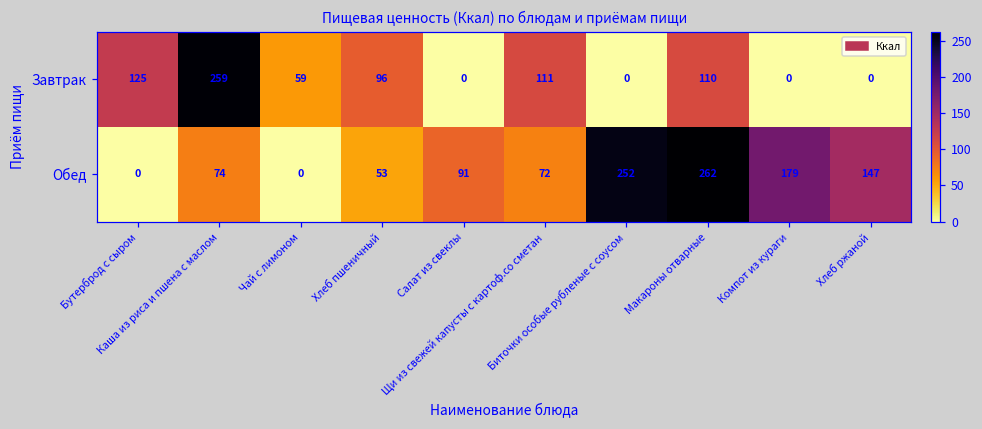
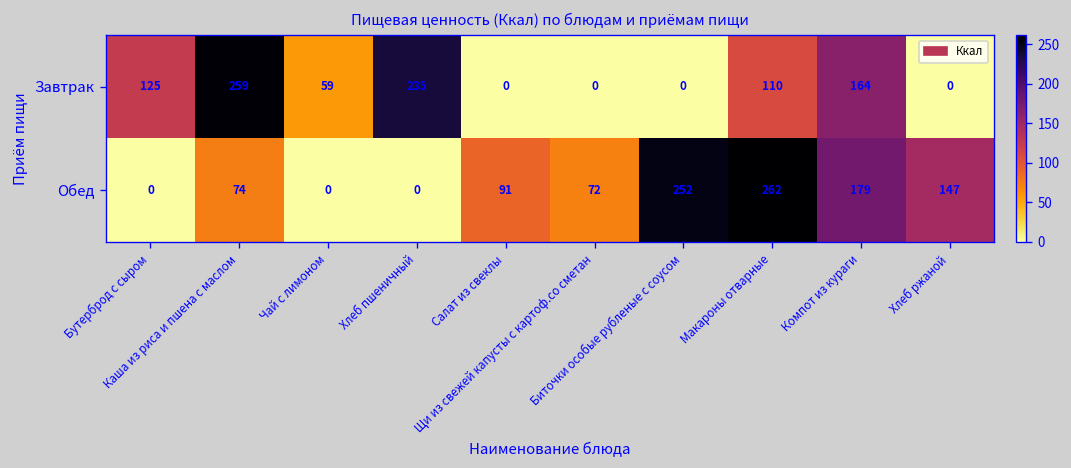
Завтрак, Хлеб пшеничный: 96 -> 235
Завтрак, Щи из свежей капусты с картоф.со сметан: 111 -> 0
Завтрак, Компот из кураги: 0 -> 164
Обед, Хлеб пшеничный: 53 -> 0
